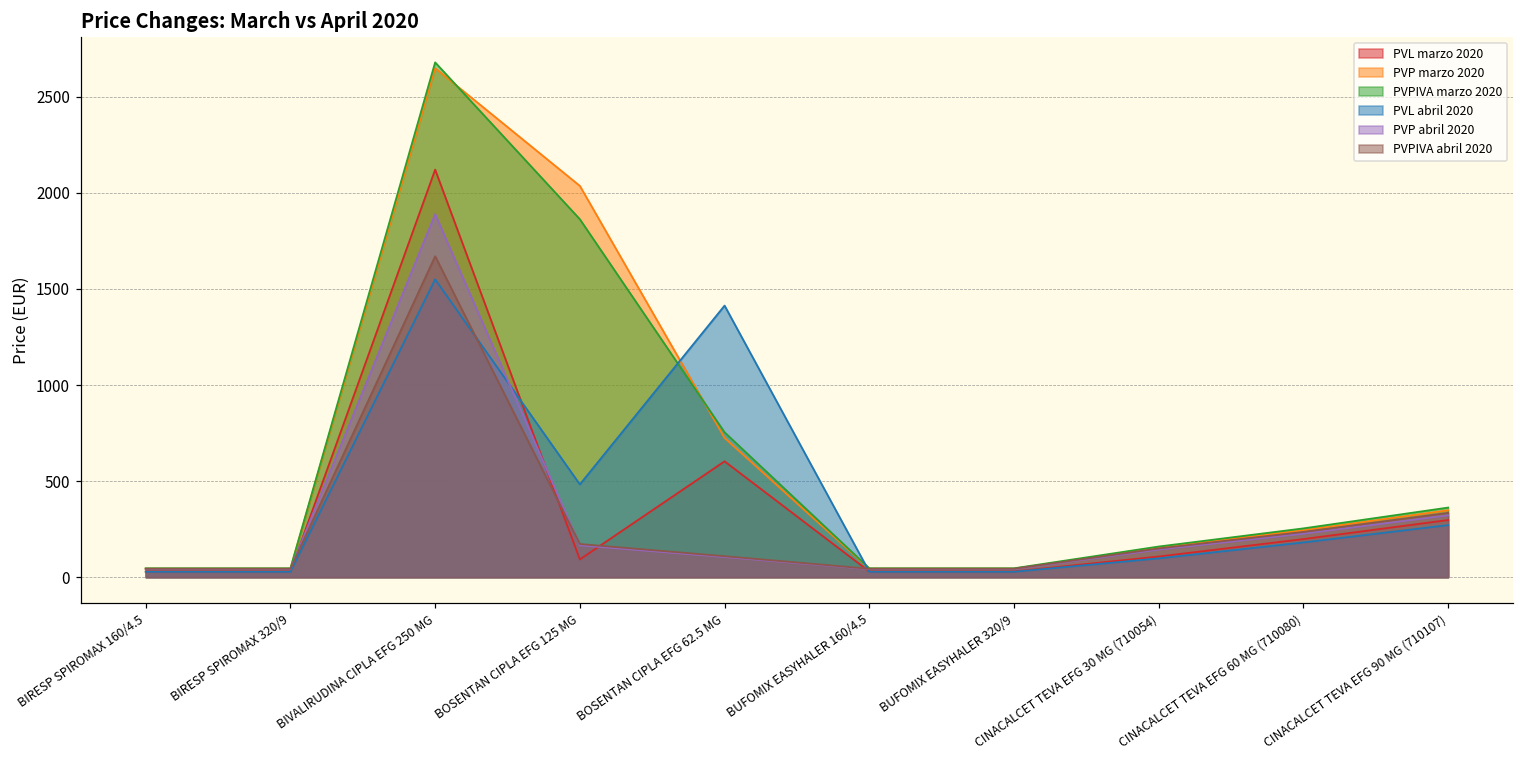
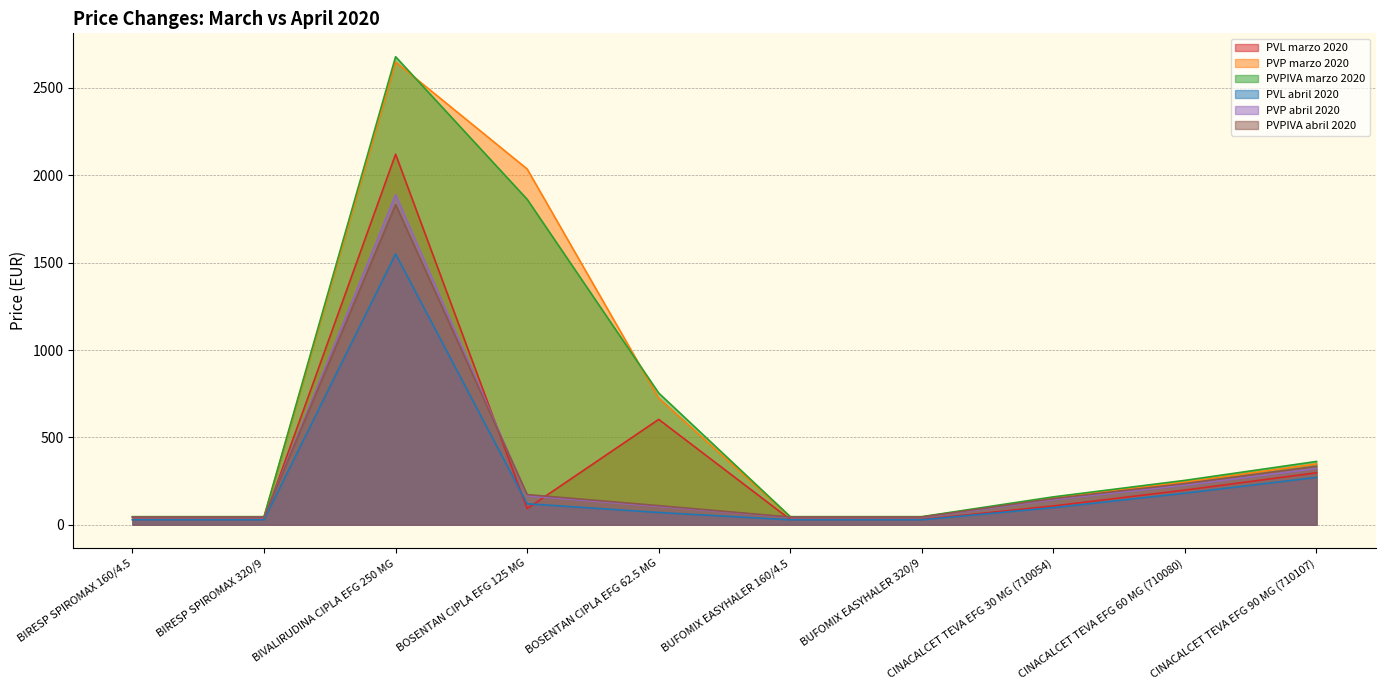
PVPIVA abril 2020, BIVALIRUDINA CIPLA EFG 250 MG: 1670 -> 1830
PVL abril 2020, BOSENTAN CIPLA EFG 125 MG: 480 -> 120
PVL abril 2020, BOSENTAN CIPLA EFG 62.5 MG: 1410 -> 70
